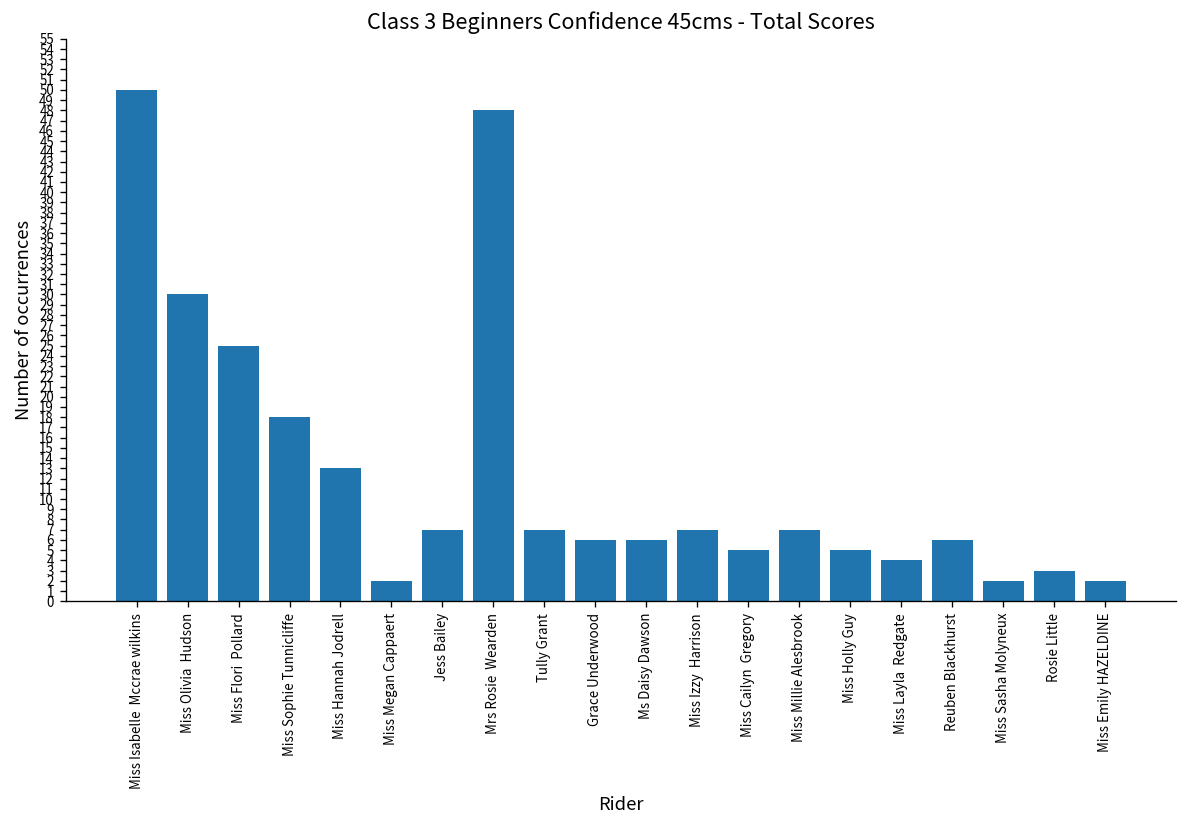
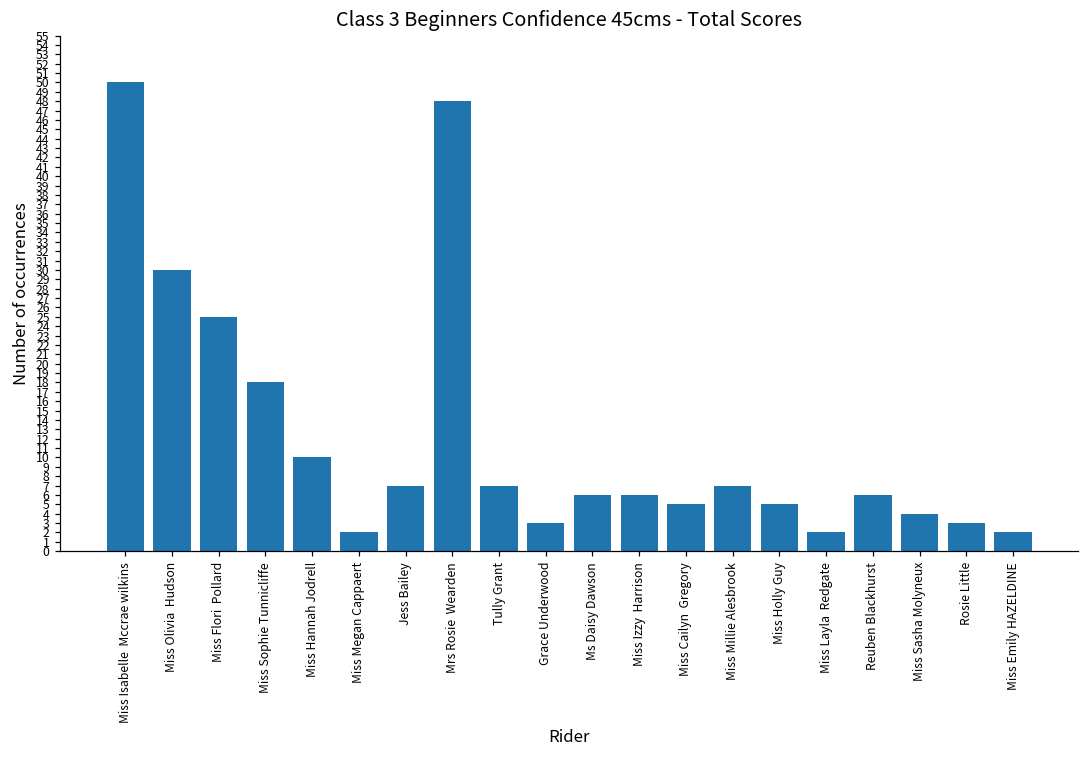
Miss Hannah Jodrell: 13 -> 10
Grace Underwood: 6 -> 3
Miss Izzy Harrison: 7 -> 6
Miss Layla Redgate: 4 -> 2
Miss Sasha Molyneux: 2 -> 4
